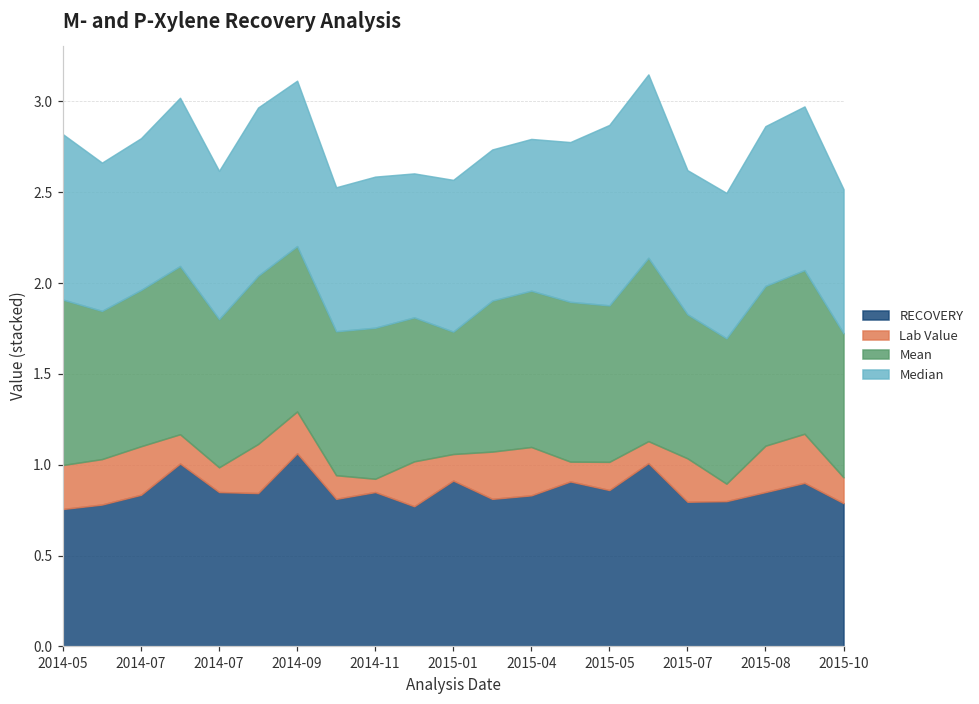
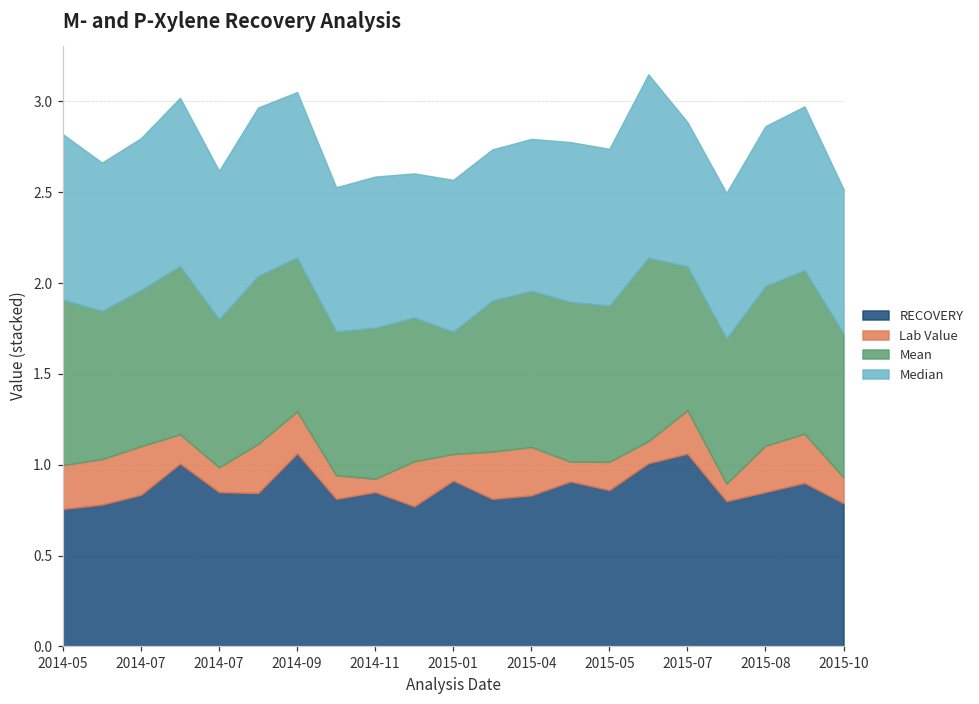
Mean, 2014-09: 0.91 -> 0.85
Median, 2015-05: 0.99 -> 0.86
RECOVERY, 2015-07: 0.80 -> 1.06
